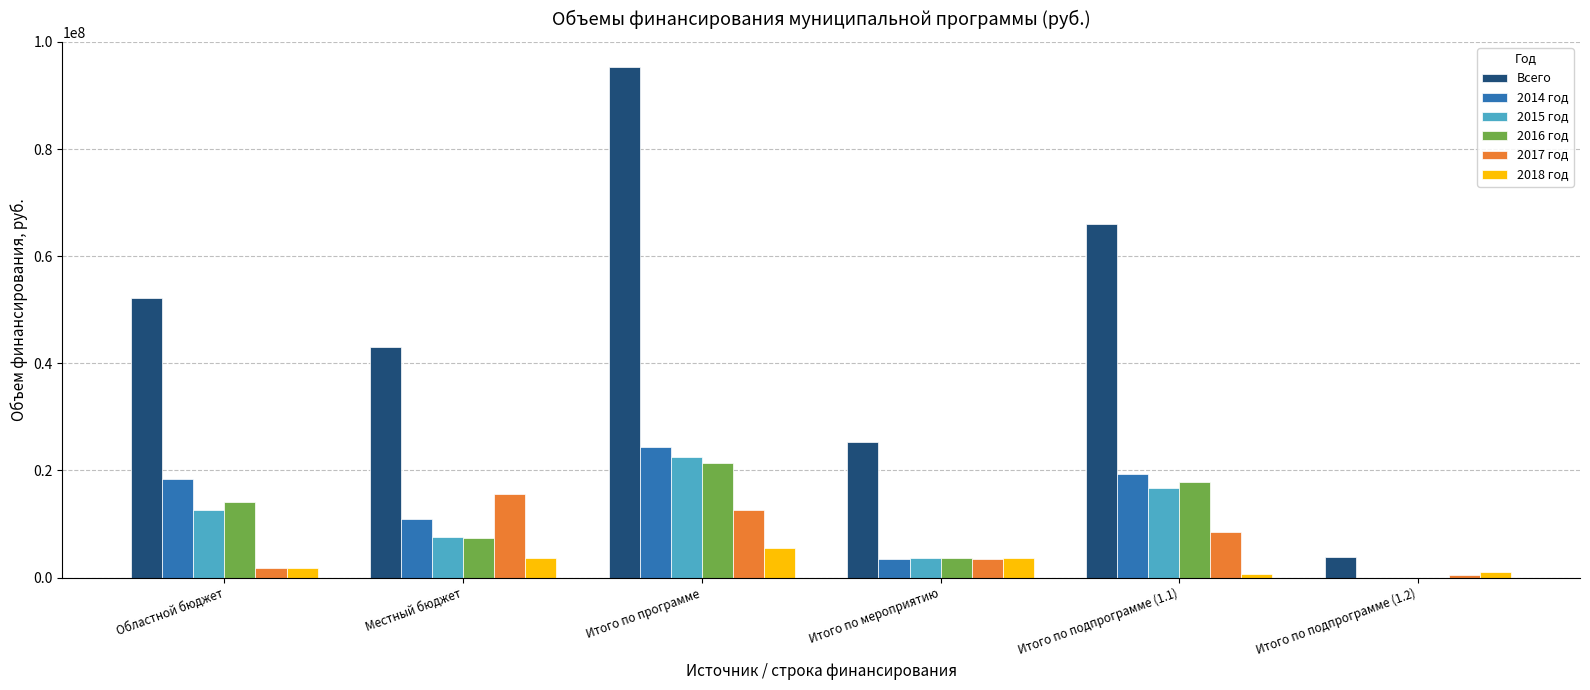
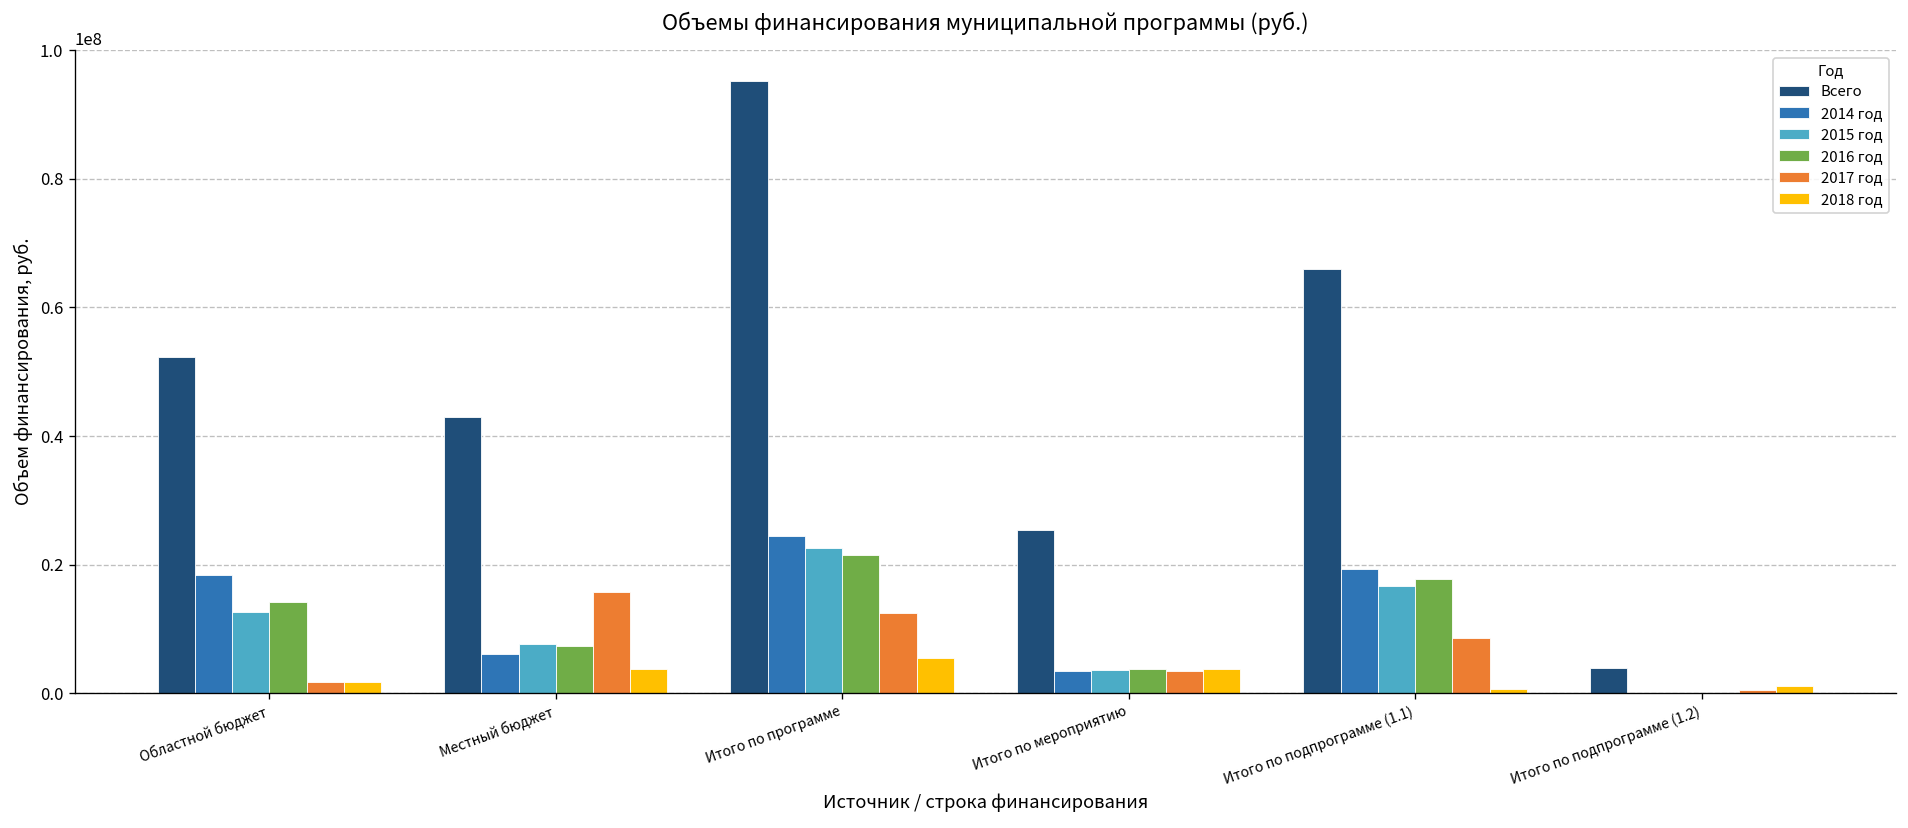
2014 год, Местный бюджет: 11000000 -> 6000000
